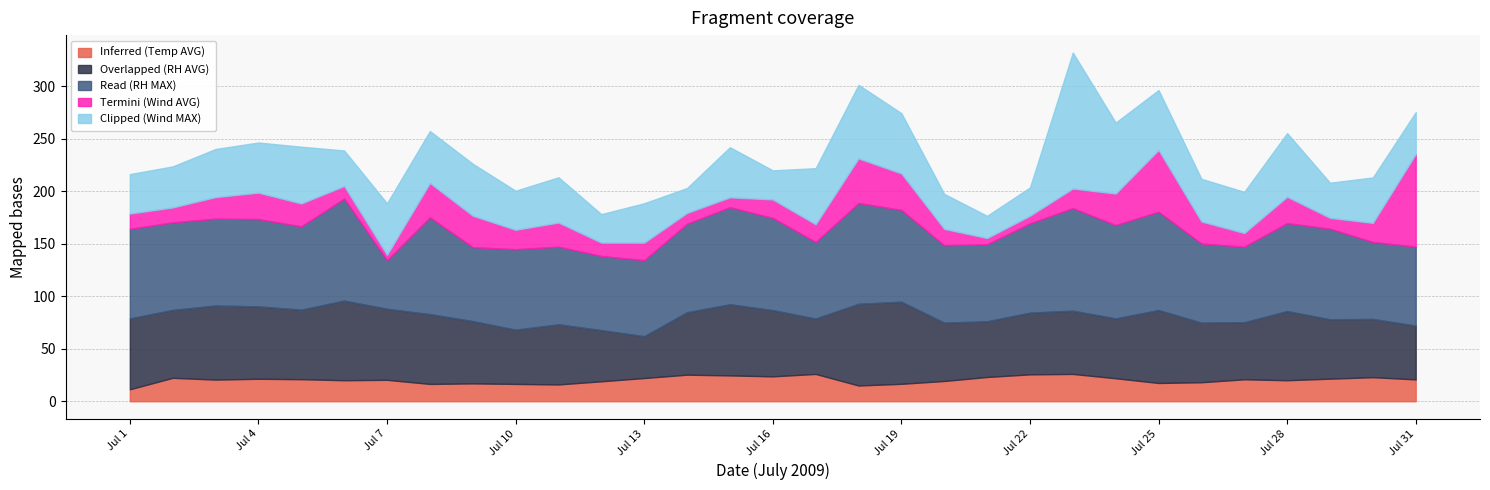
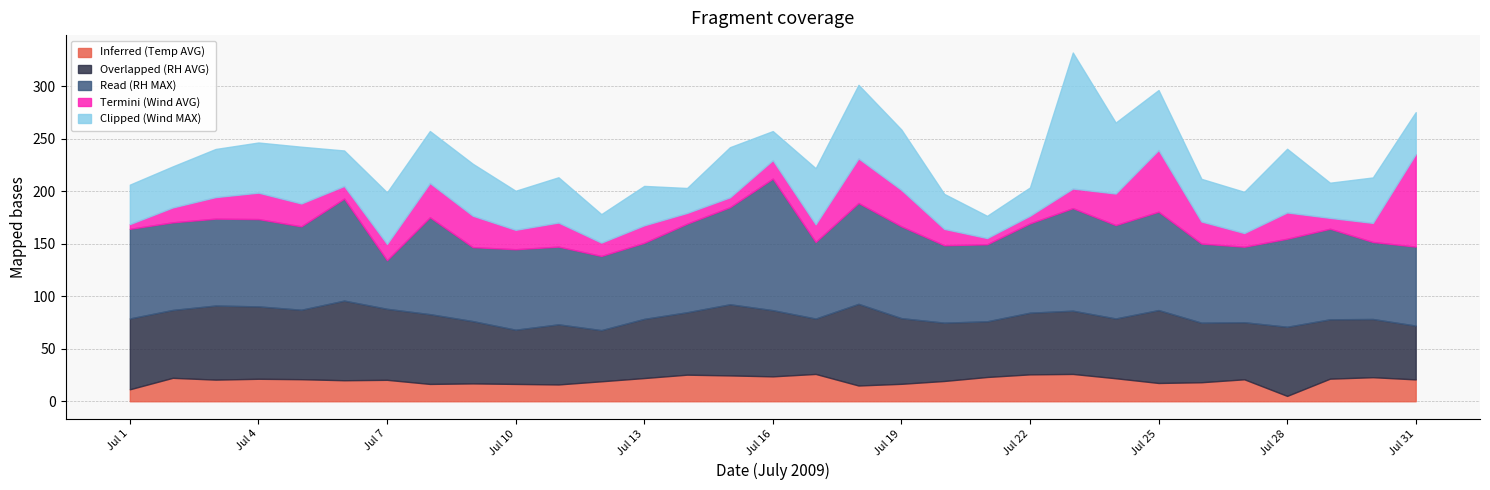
Termini (Wind AVG), Jul 1: 15 -> 5
Termini (Wind AVG), Jul 7: 5 -> 15
Overlapped (RH AVG), Jul 13: 40 -> 56
Read (RH MAX), Jul 16: 88 -> 125
Overlapped (RH AVG), Jul 19: 78 -> 62
Inferred (Temp AVG), Jul 28: 20 -> 5
